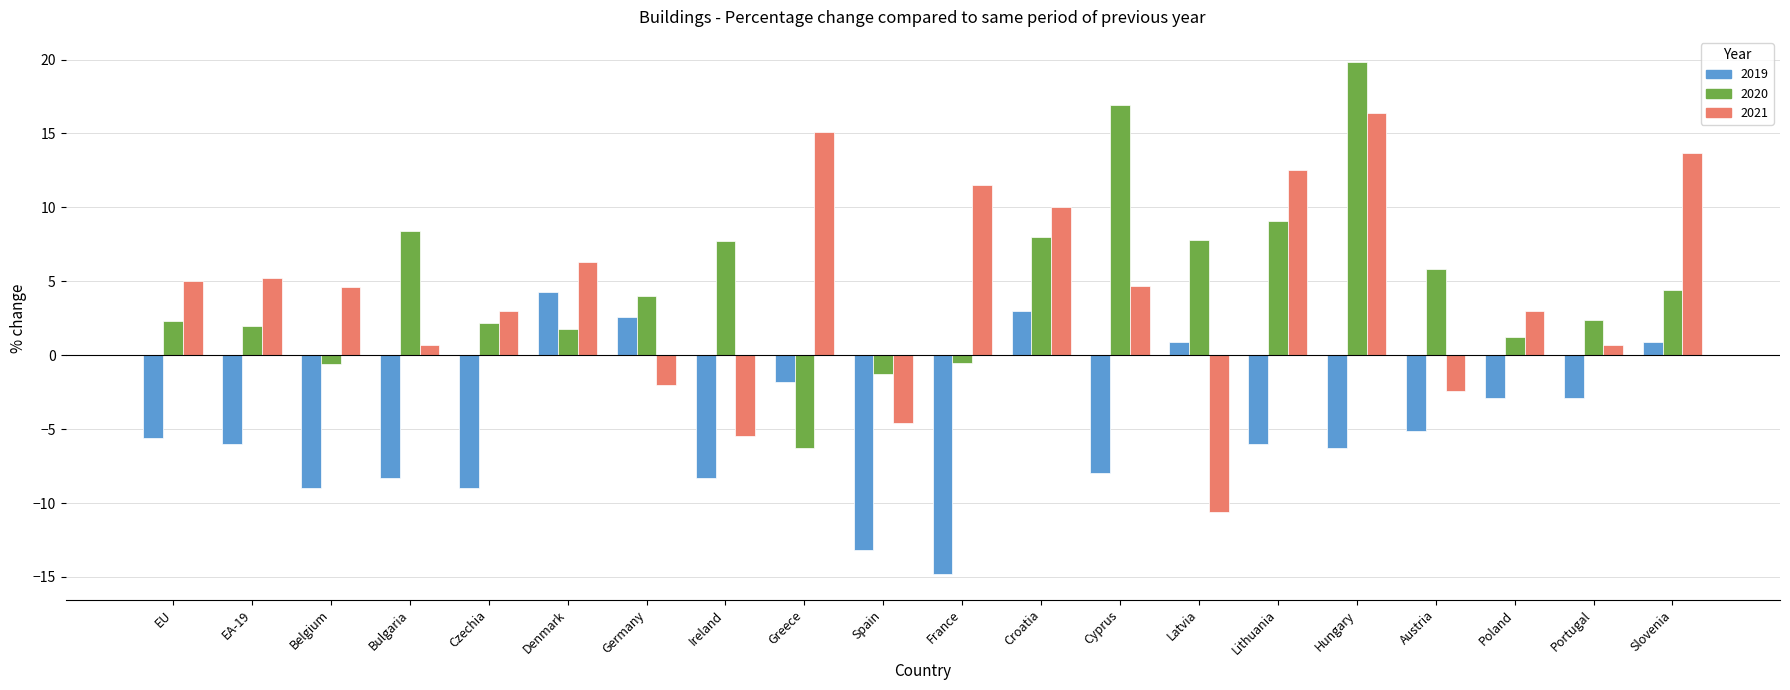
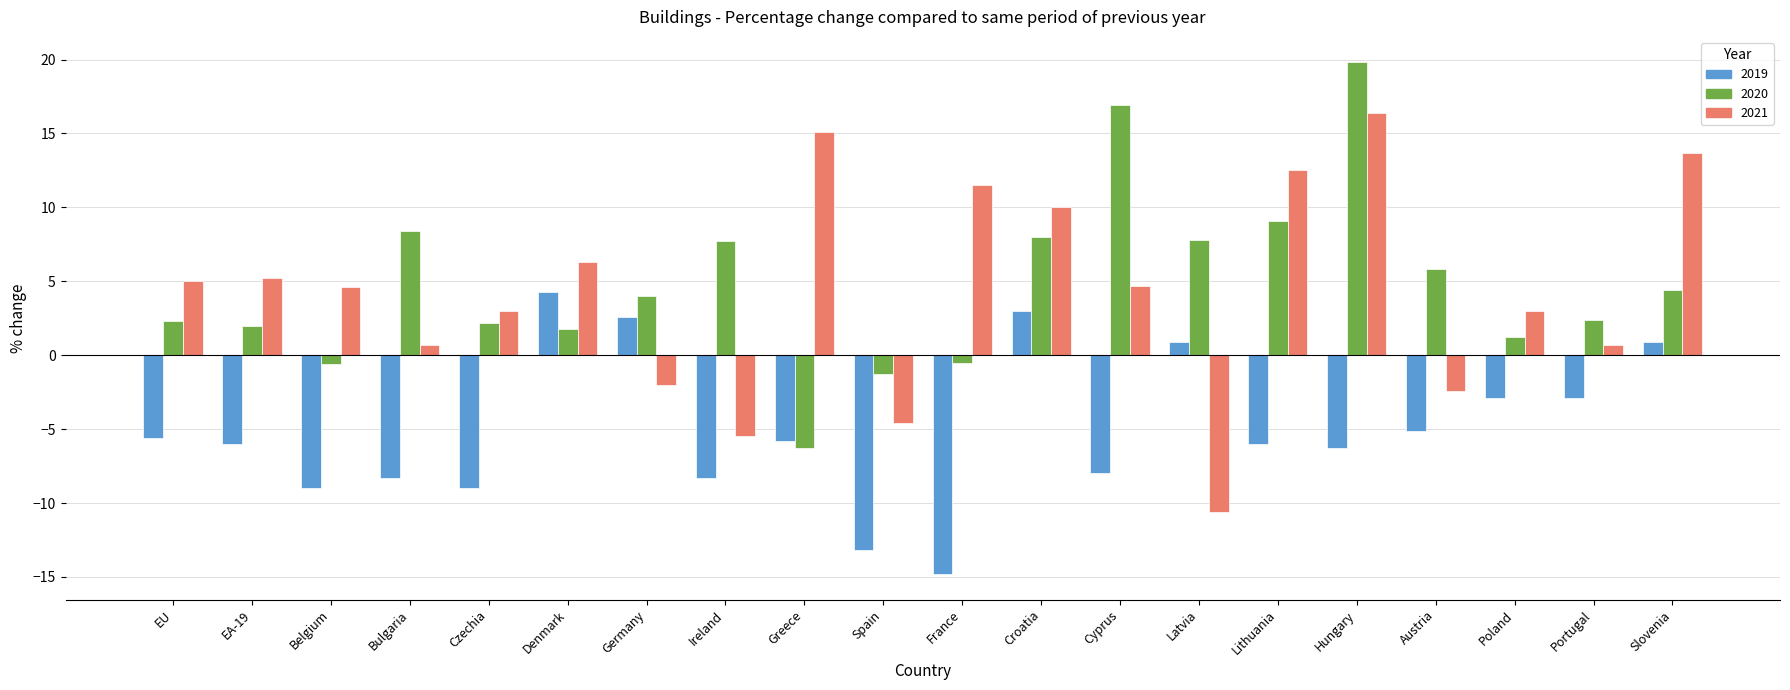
2019, Greece: -1.8 -> -5.8
